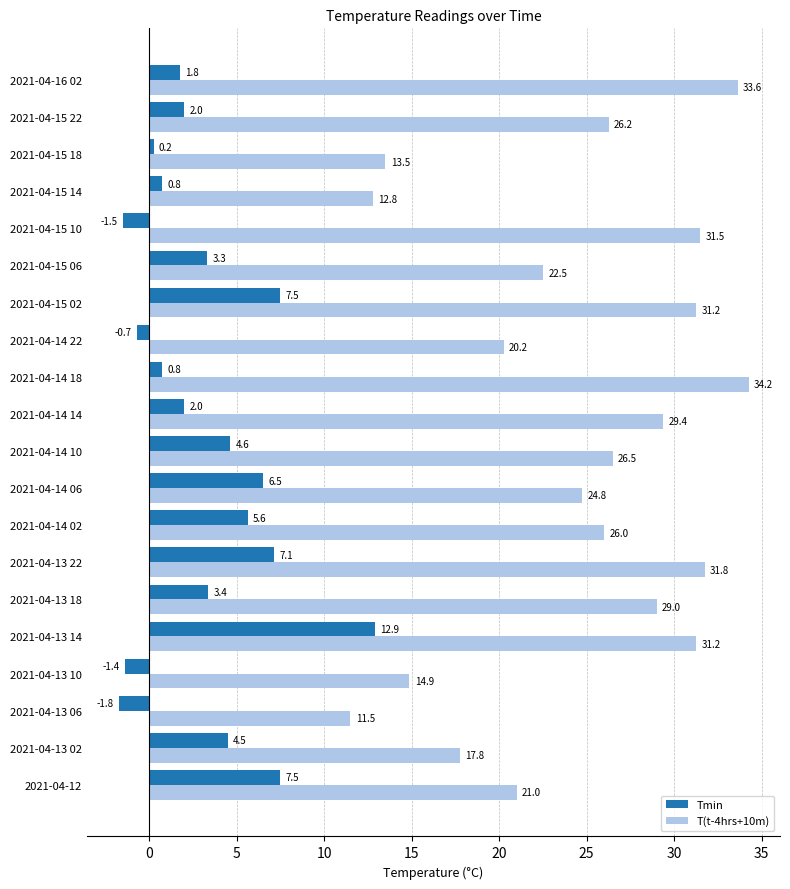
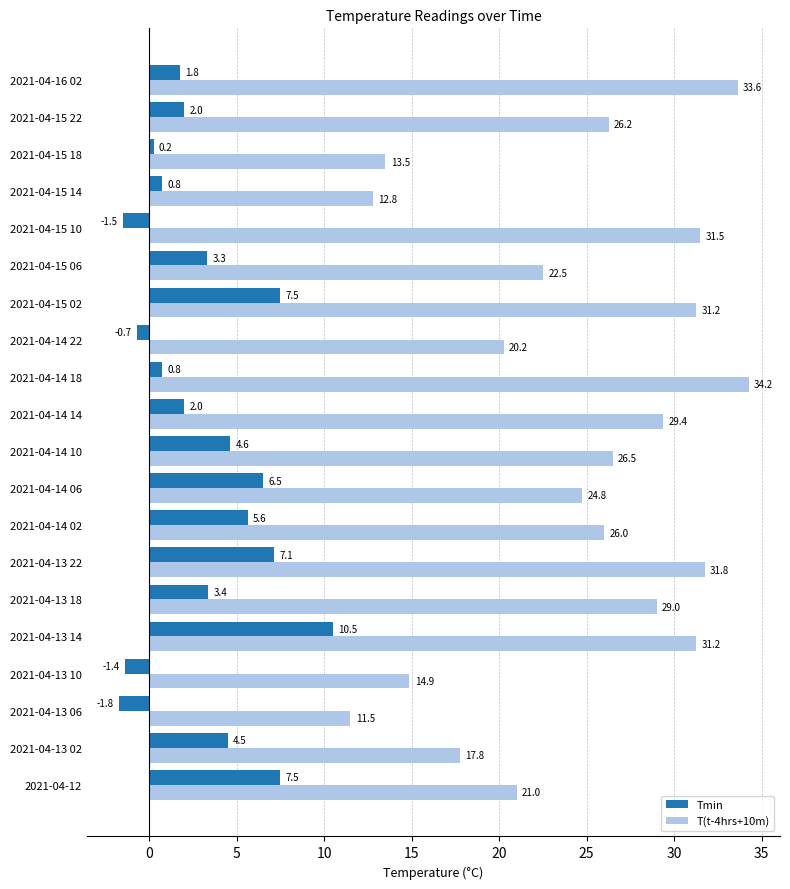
Tmin, 2021-04-13 14: 12.9 -> 10.5
